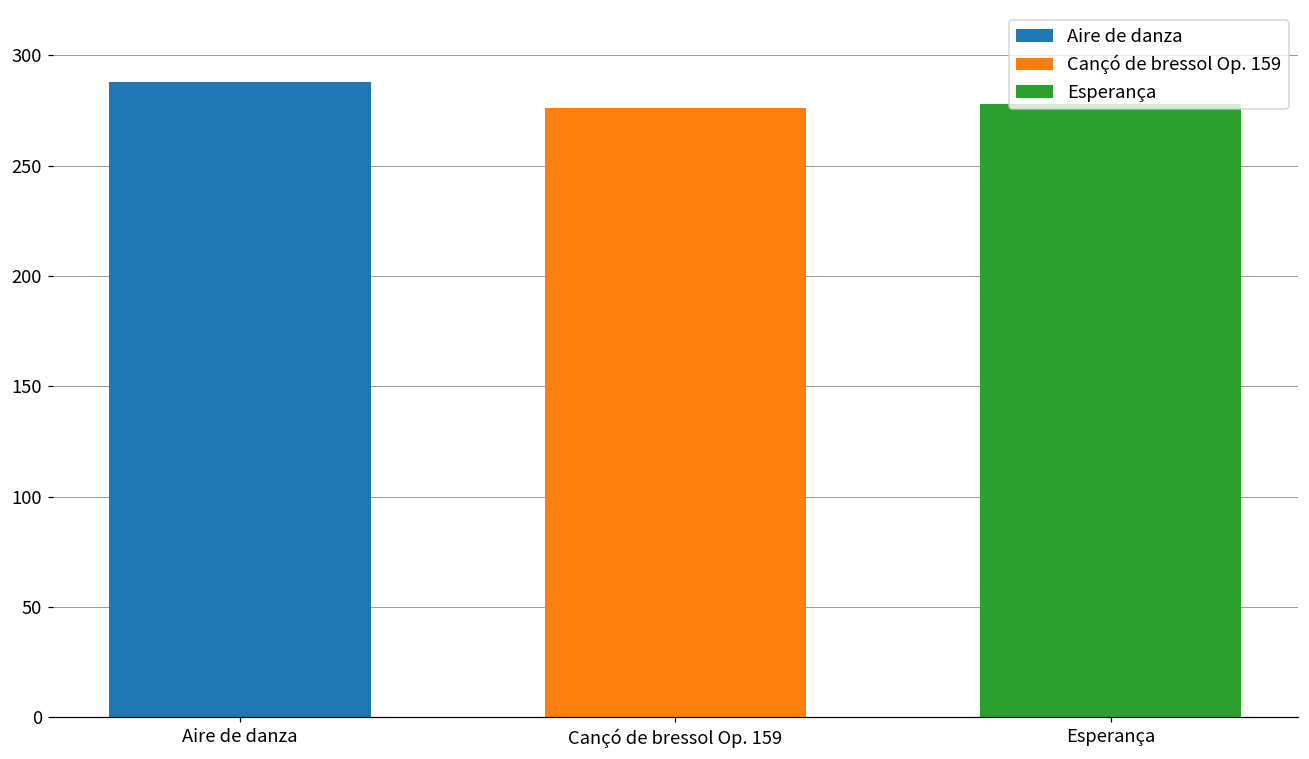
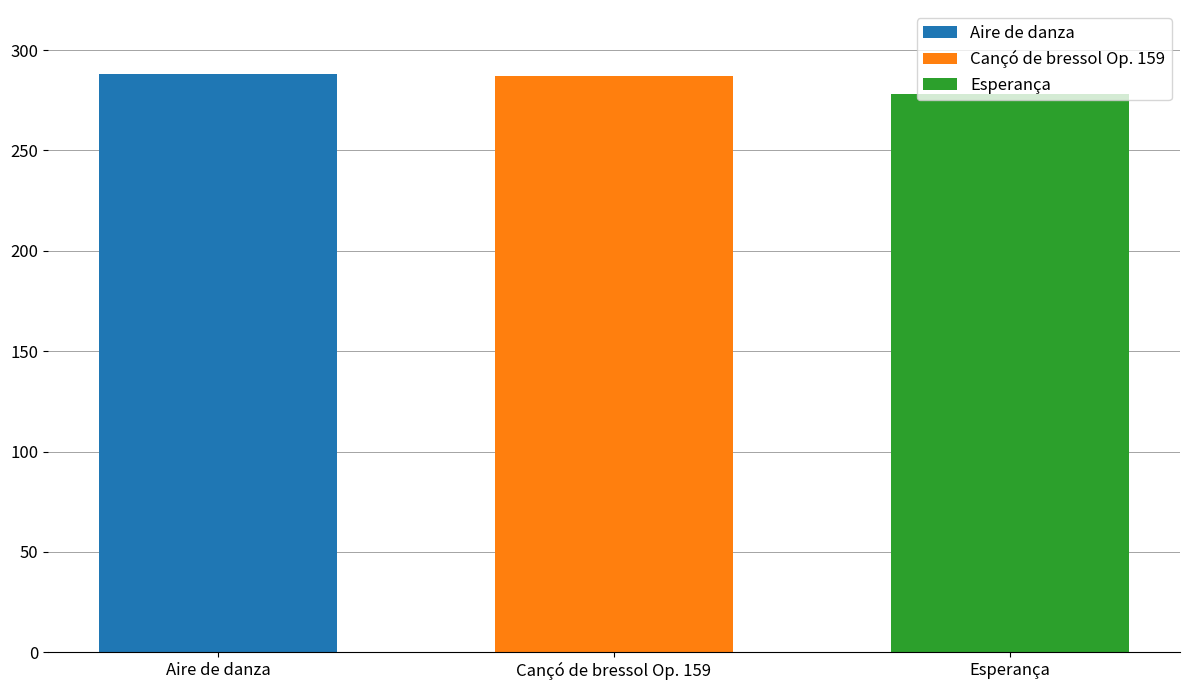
Cançó de bressol Op. 159: 276 -> 287
